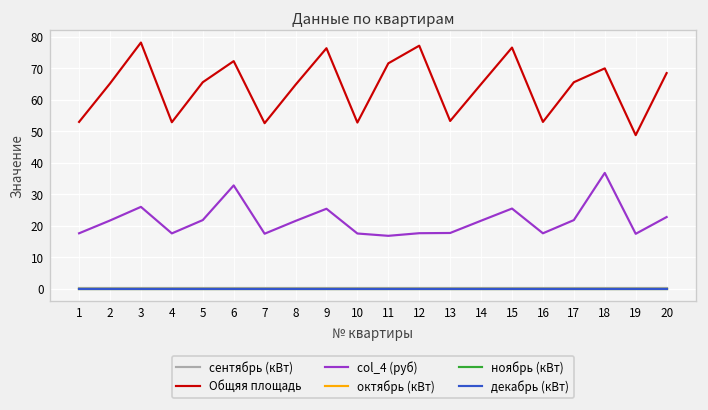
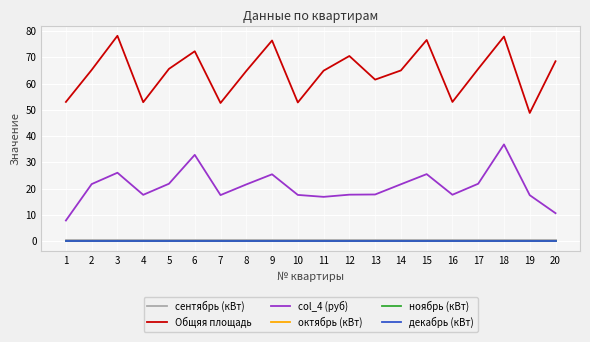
col_4 (руб), 1: 18 -> 8
Общяя площадь, 11: 72 -> 65
Общяя площадь, 12: 77 -> 71
Общяя площадь, 13: 53 -> 62
Общяя площадь, 18: 70 -> 78
col_4 (руб), 20: 23 -> 11
